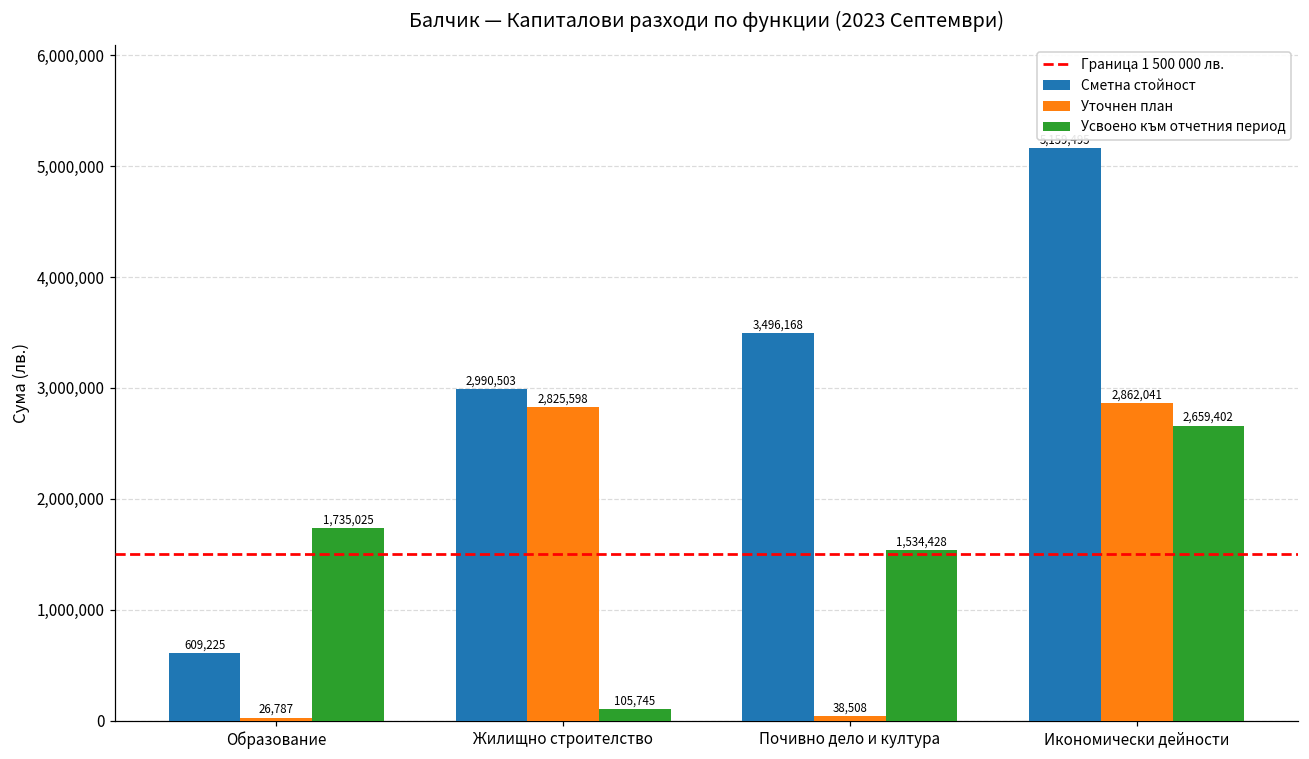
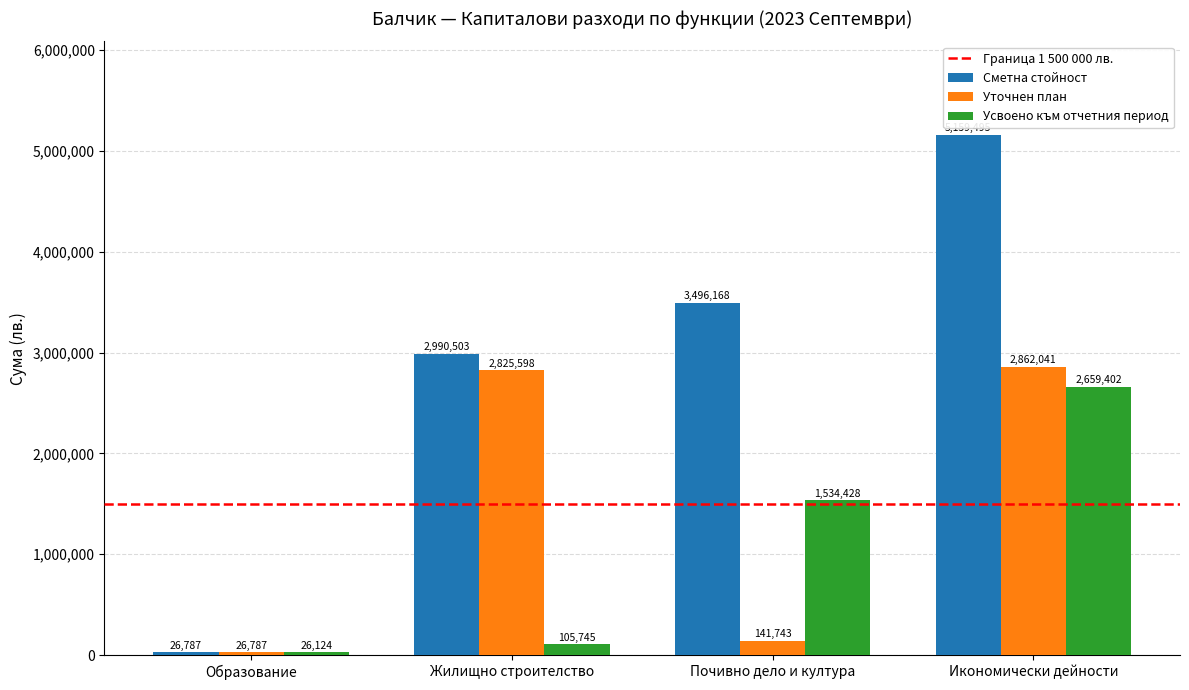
Сметна стойност, Образование: 609,225 -> 26,787
Усвоено към отчетния период, Образование: 1,735,025 -> 26,124
Уточнен план, Почивно дело и култура: 38,508 -> 141,743
